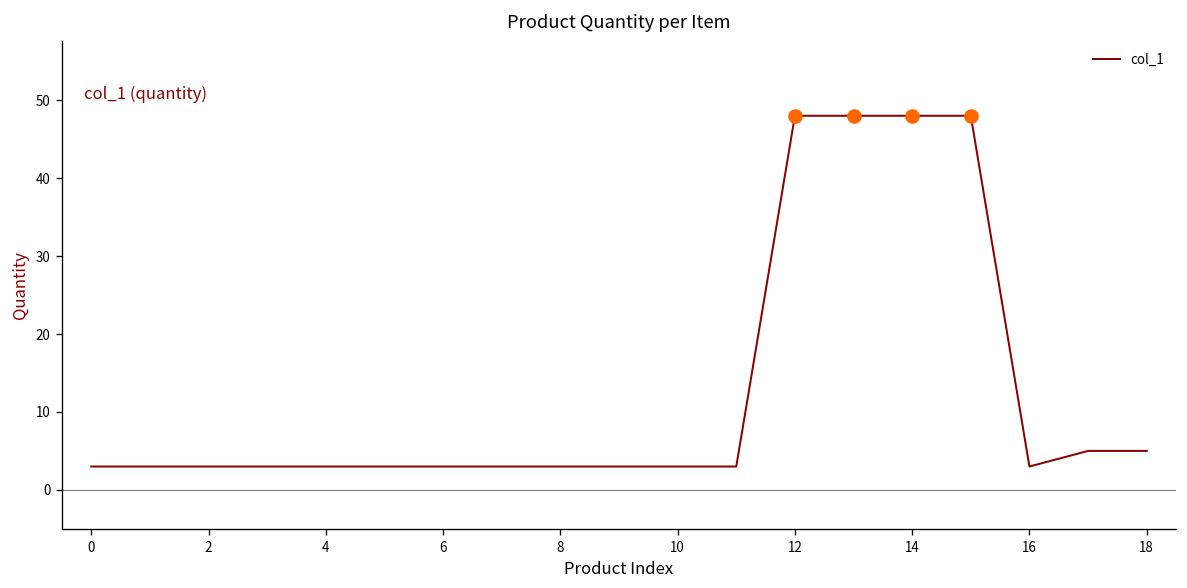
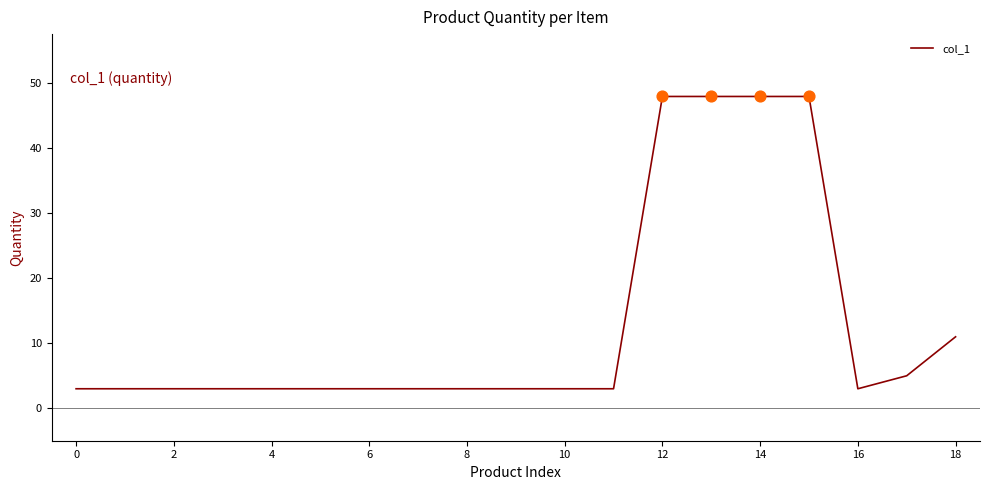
col_1, 18: 5 -> 11
